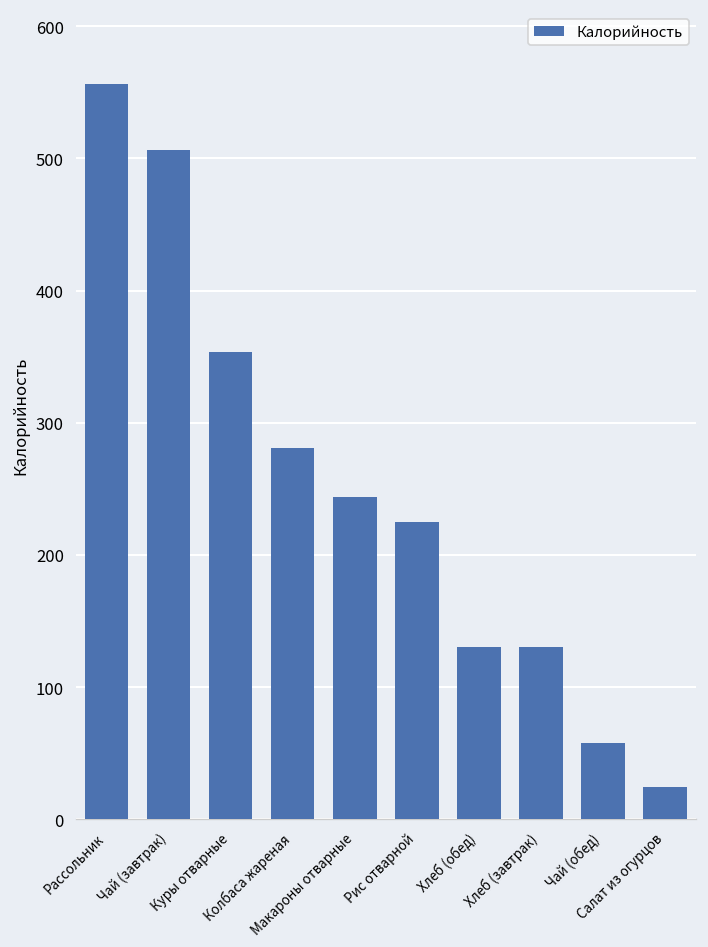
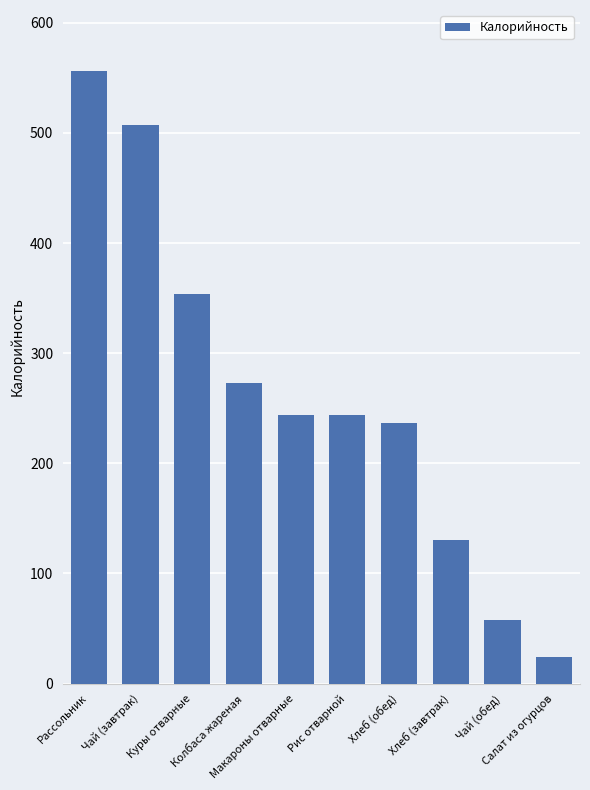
Колбаса жареная: 281 -> 273
Рис отварной: 225 -> 244
Хлеб (обед): 130 -> 237
